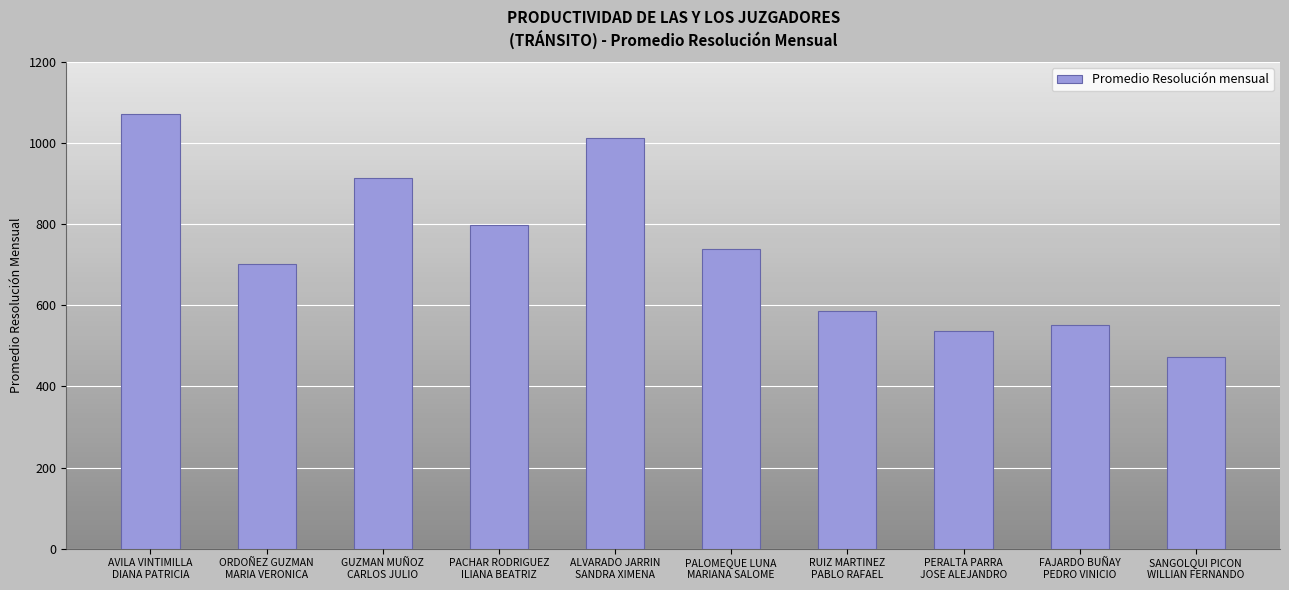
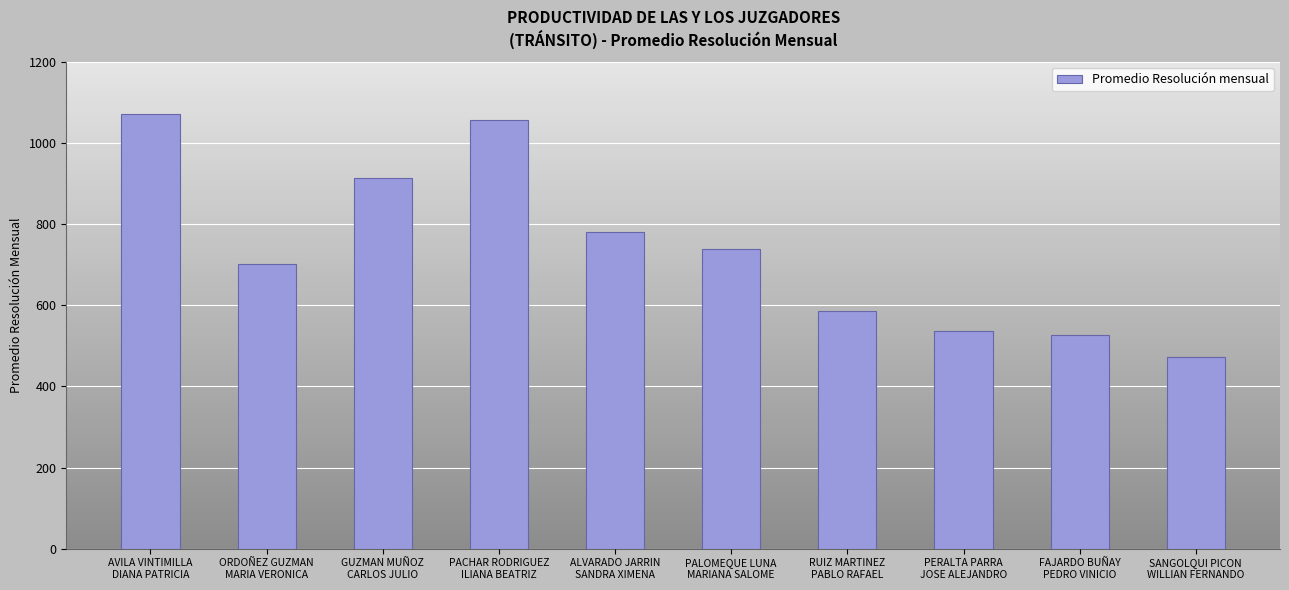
PACHAR RODRIGUEZ ILIANA BEATRIZ: 800 -> 1060
ALVARADO JARRIN SANDRA XIMENA: 1010 -> 780
FAJARDO BUÑAY PEDRO VINICIO: 550 -> 530
